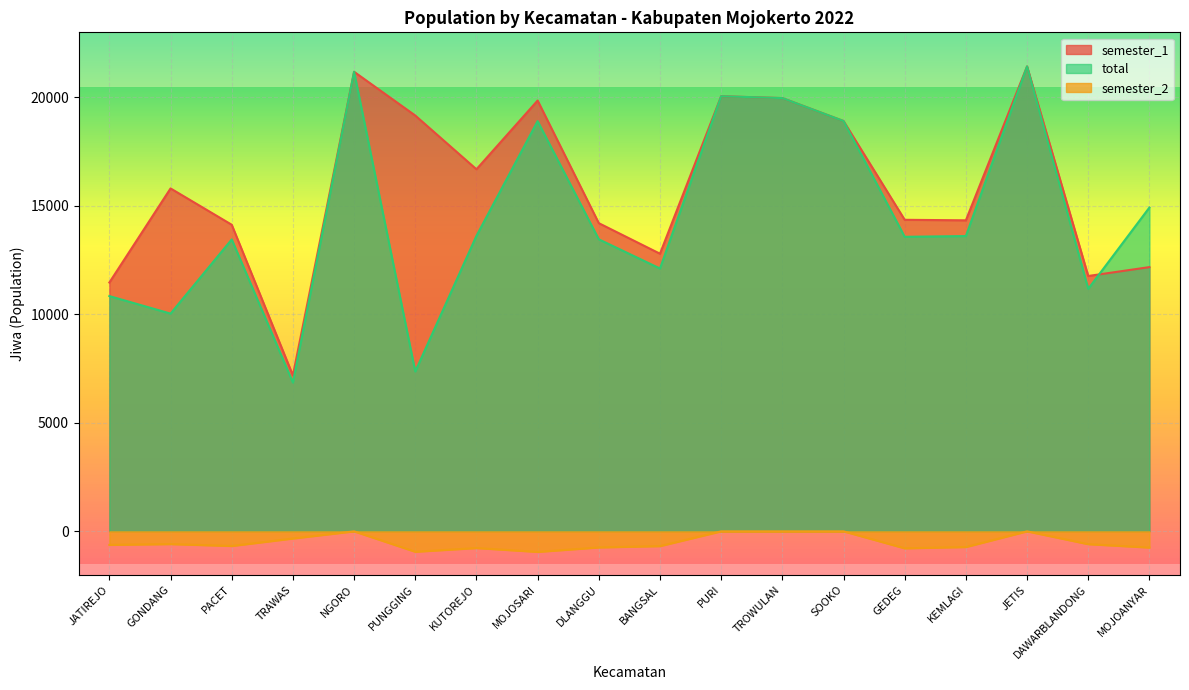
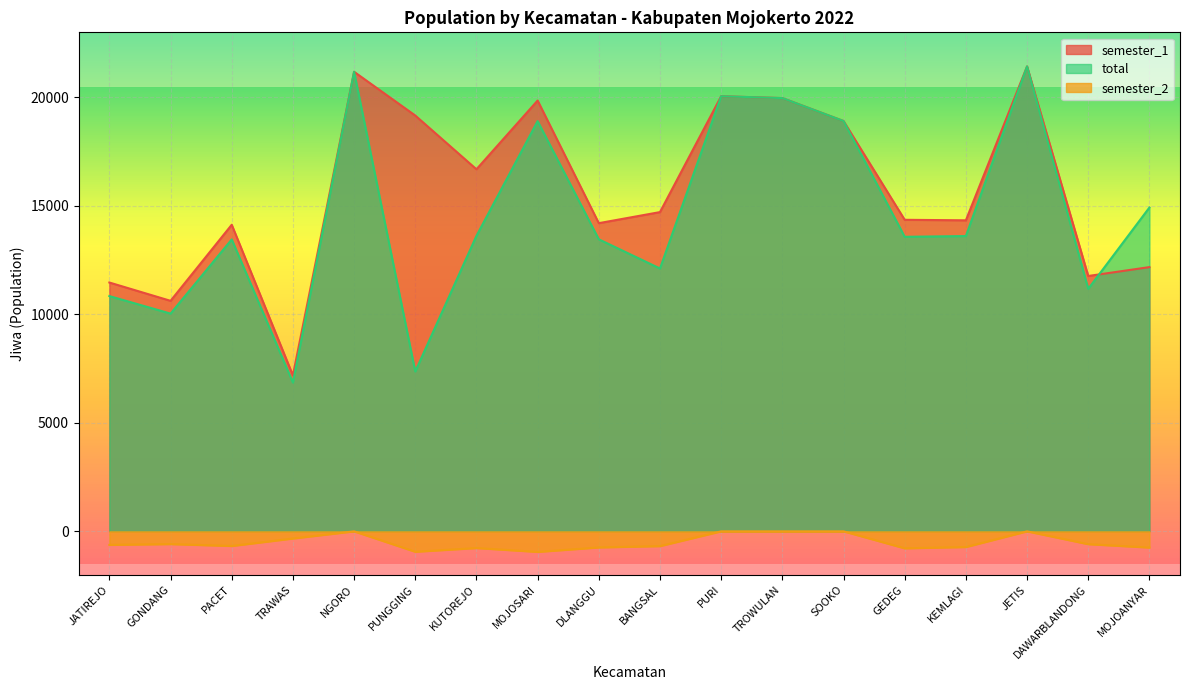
semester_1, GONDANG: 15800 -> 10600
semester_1, BANGSAL: 12800 -> 14700
